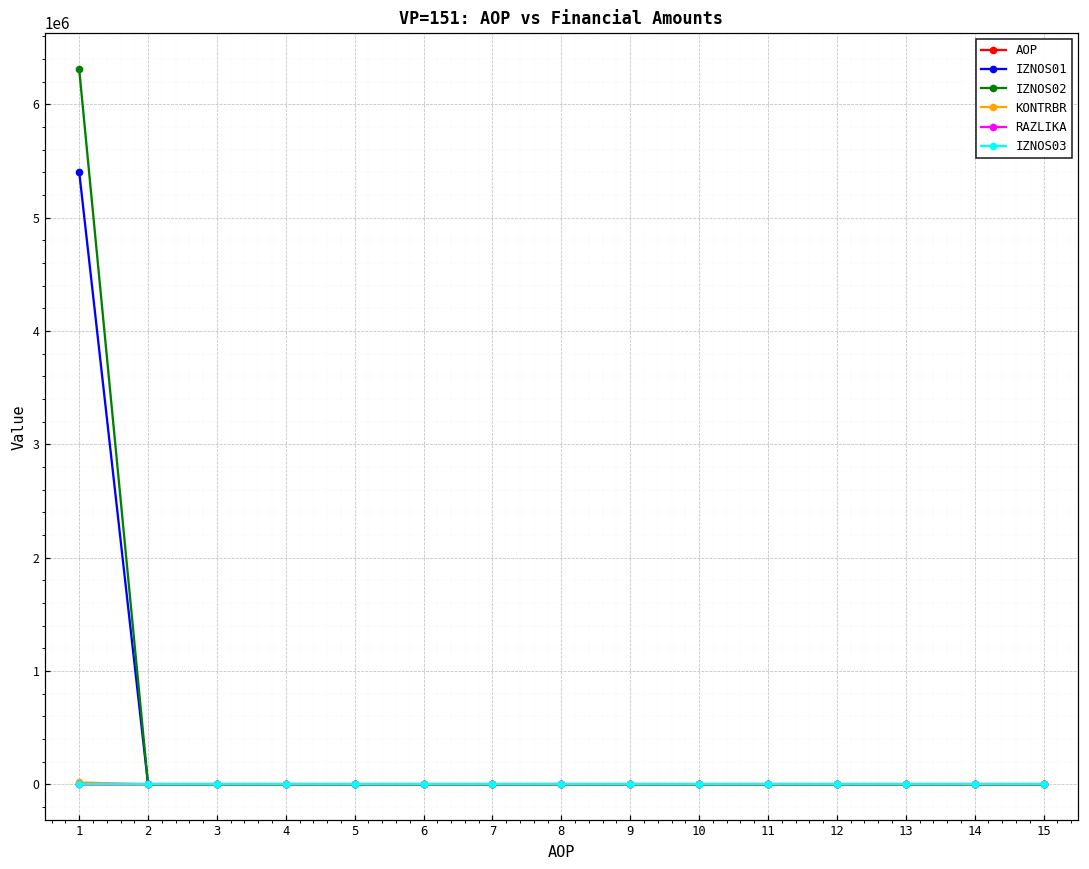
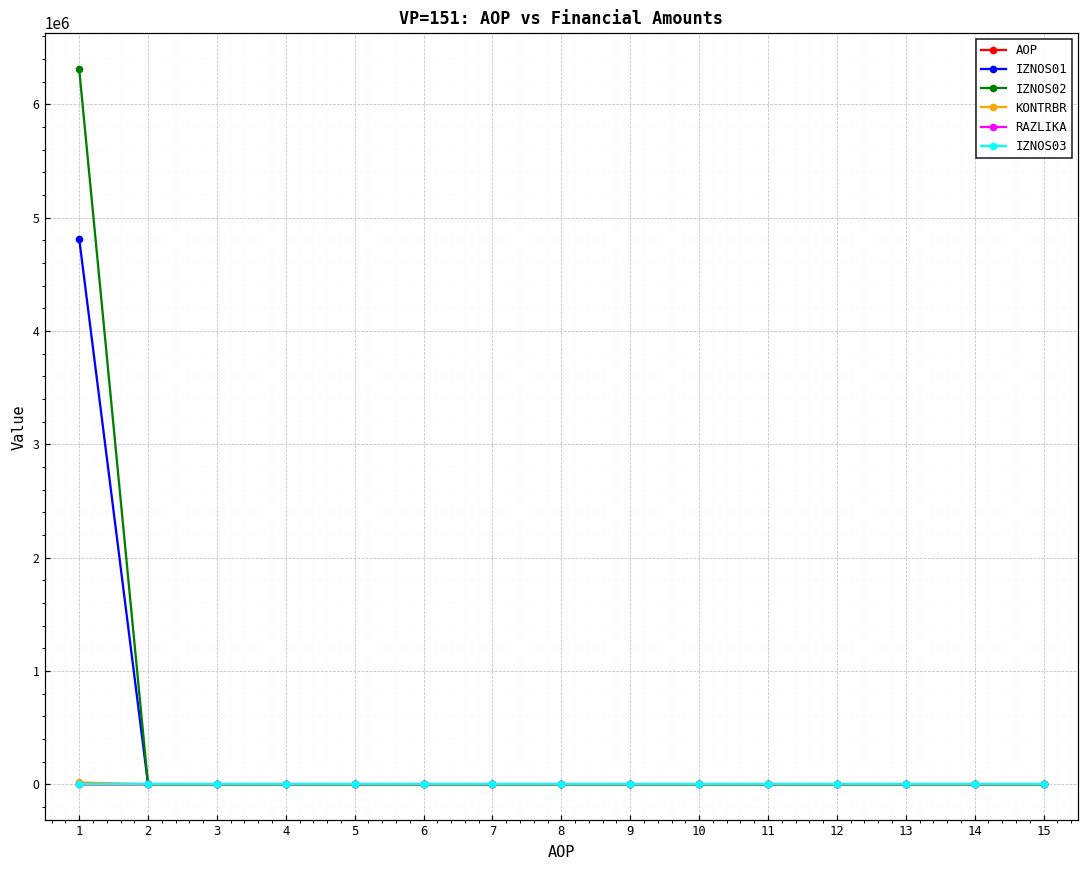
IZNOS01, 1: 5410000 -> 4820000
